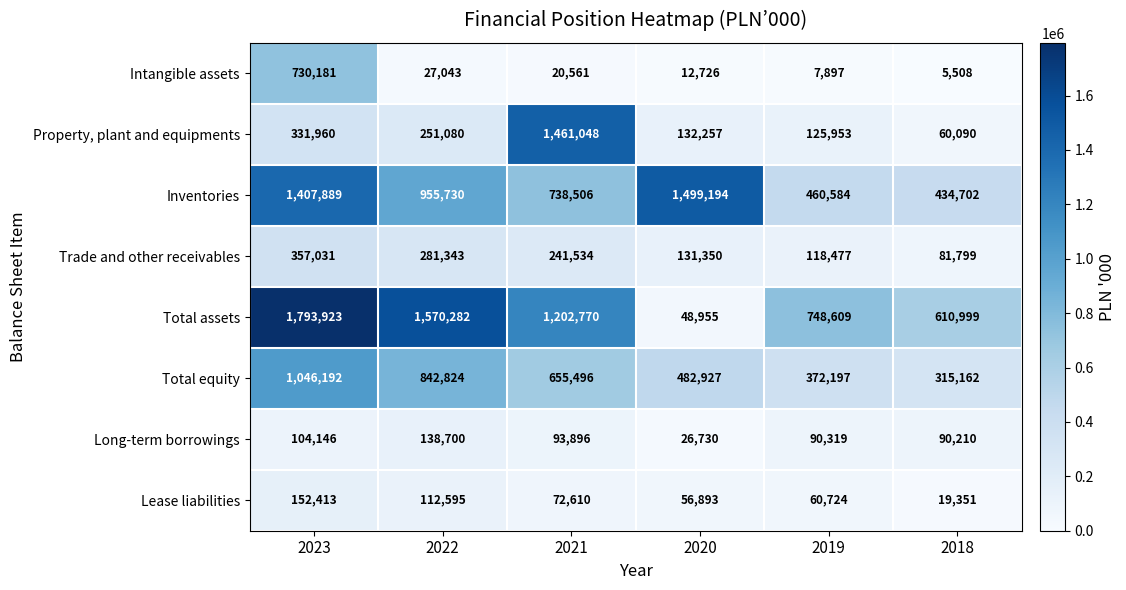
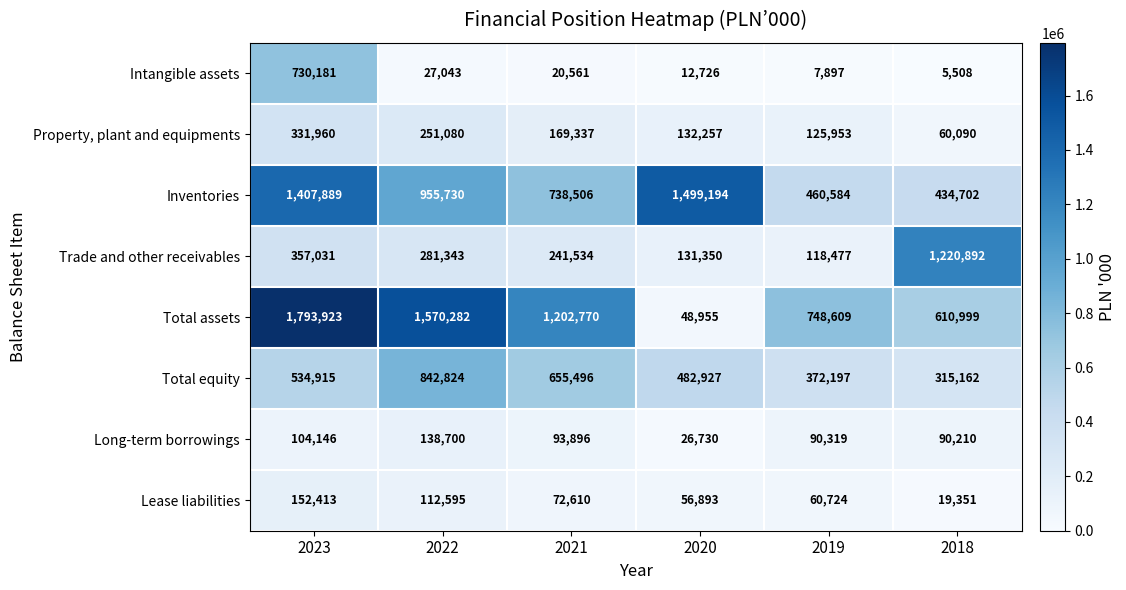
Property, plant and equipments, 2021: 1,461,048 -> 169,337
Trade and other receivables, 2018: 81,799 -> 1,220,892
Total equity, 2023: 1,046,192 -> 534,915
